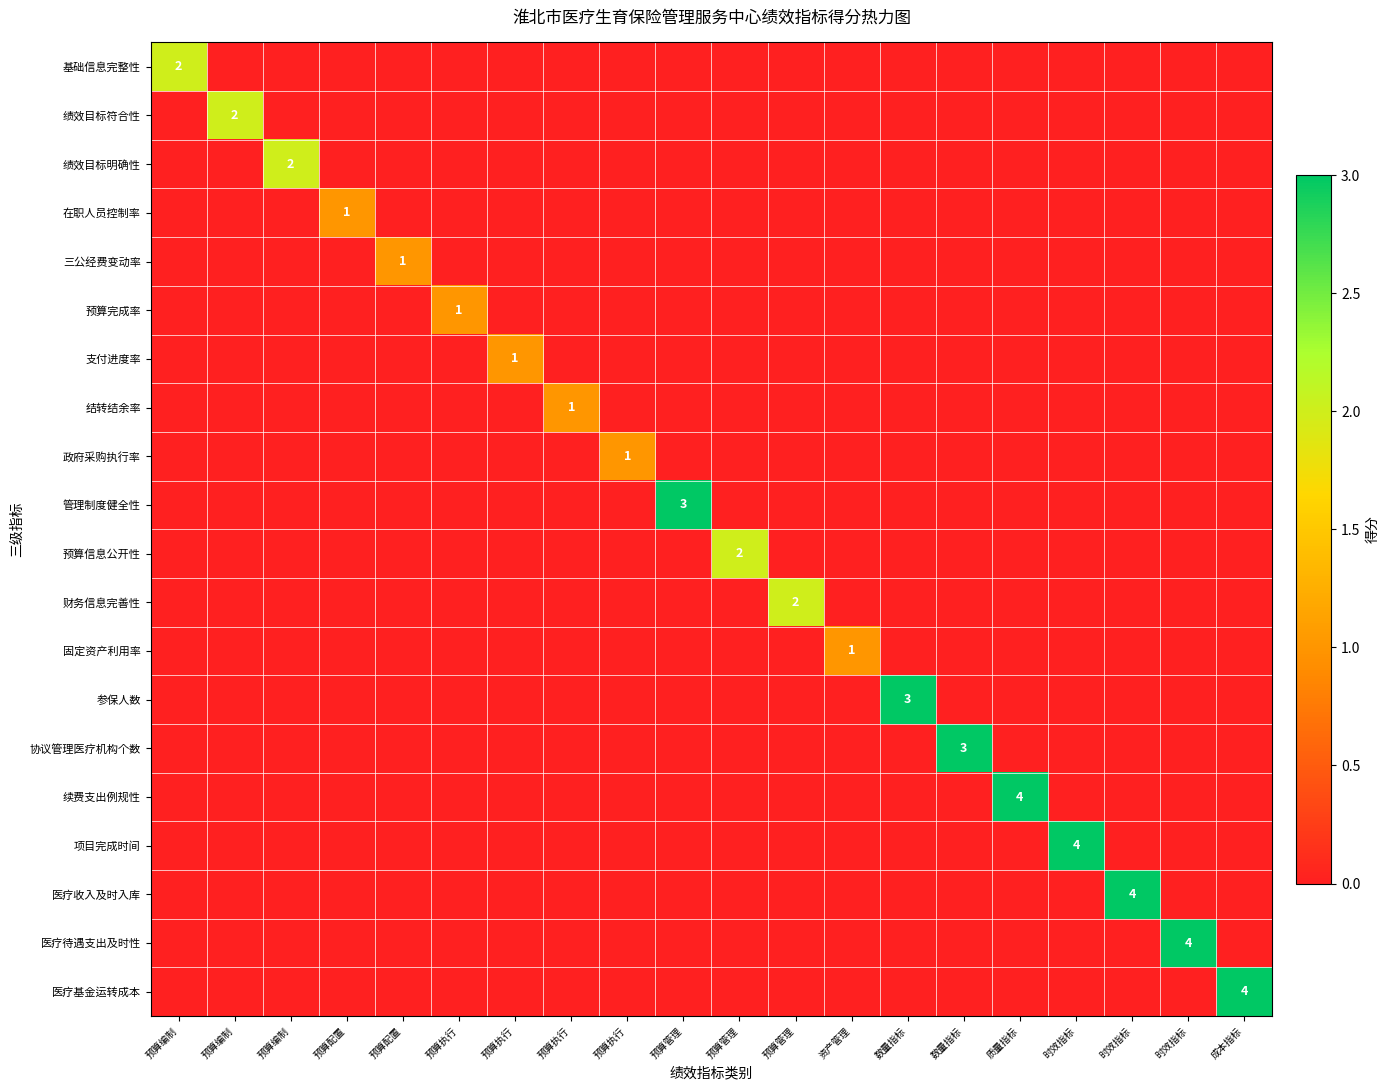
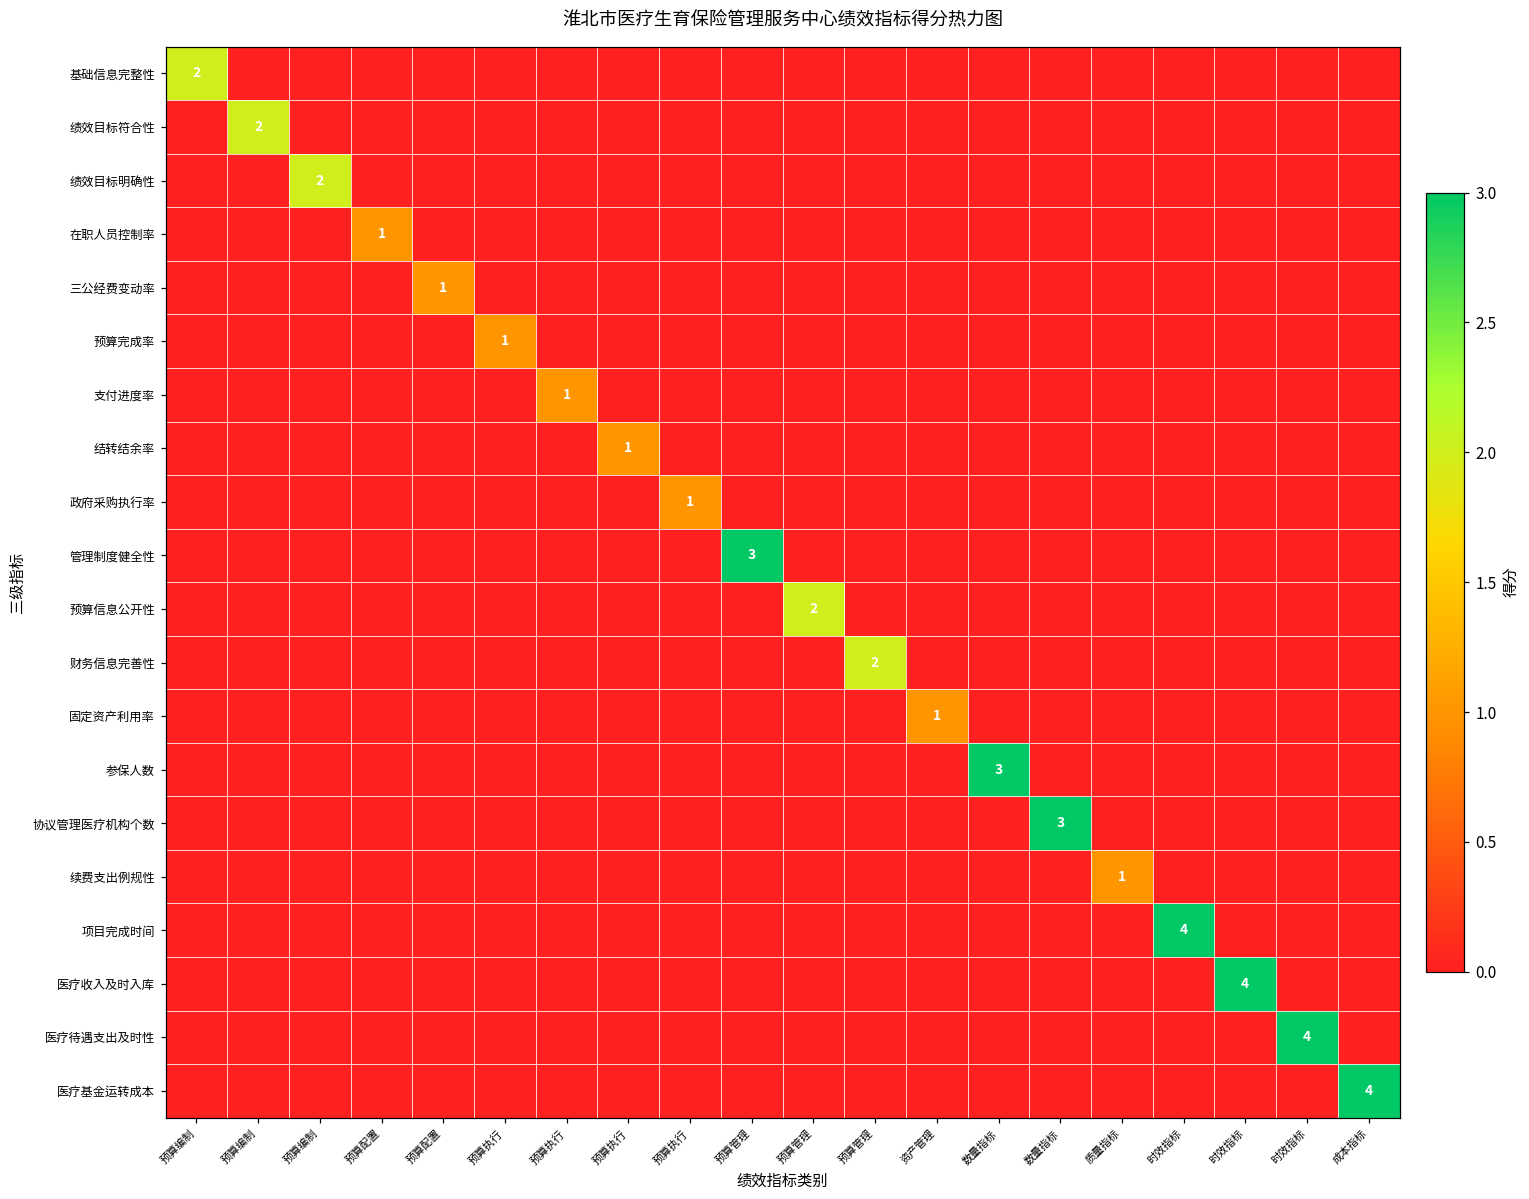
续费支出例规性, 质量指标: 4 -> 1
